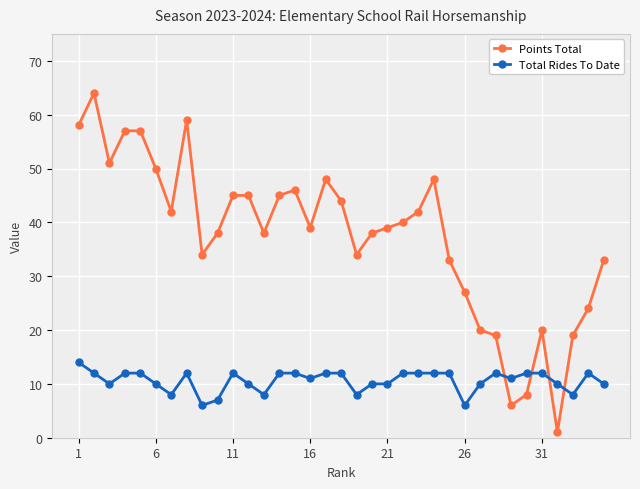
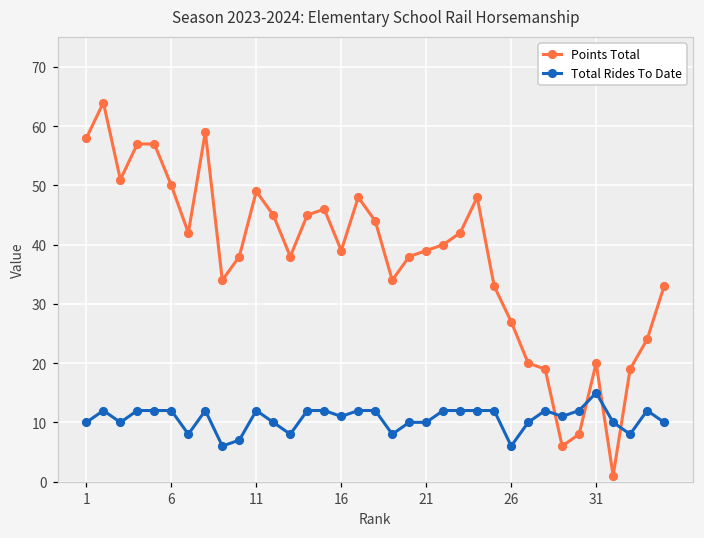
Total Rides To Date, 1: 14 -> 10
Total Rides To Date, 6: 10 -> 12
Points Total, 11: 45 -> 49
Total Rides To Date, 31: 12 -> 15
